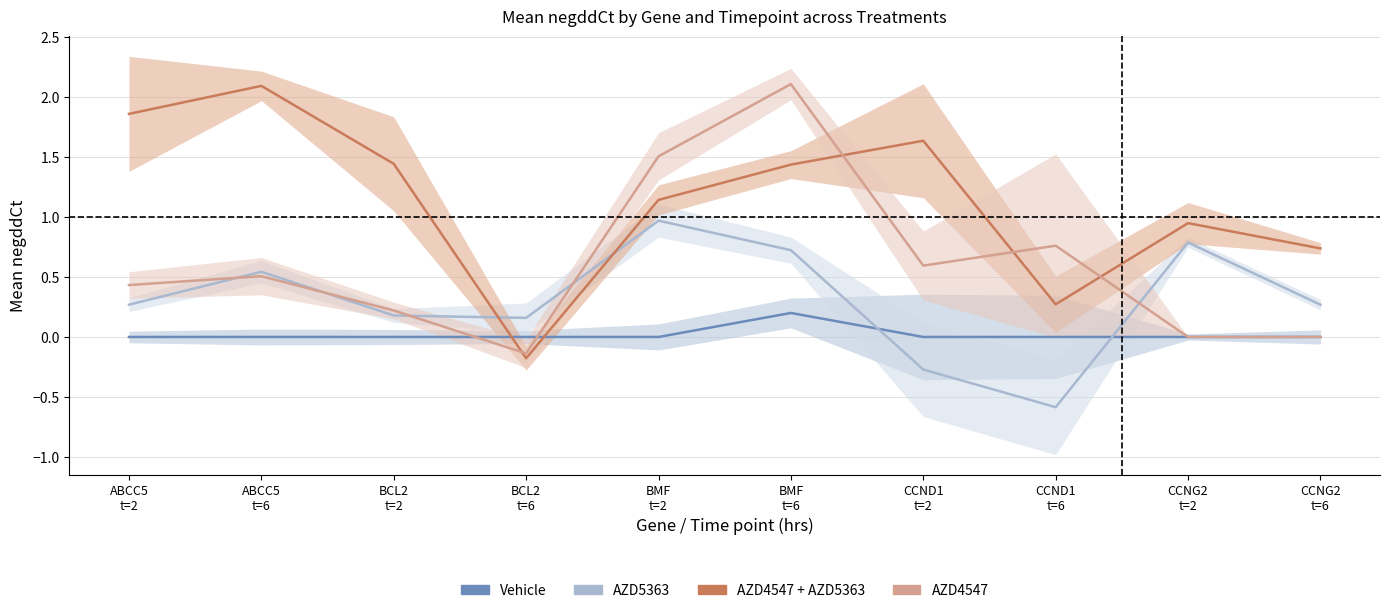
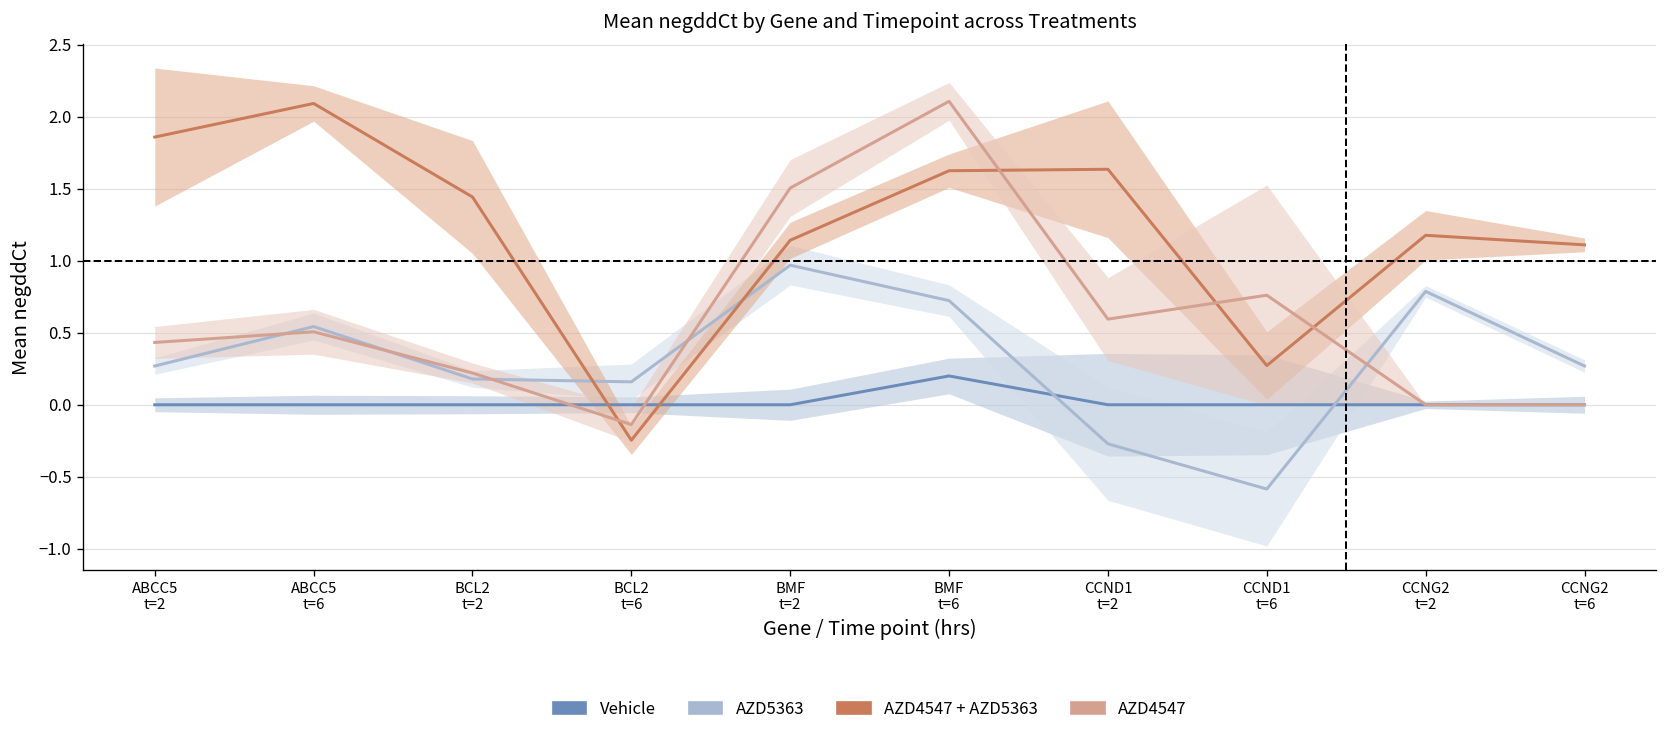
AZD4547 + AZD5363, BCL2 t=6: -0.18 -> -0.25
AZD4547 + AZD5363, BMF t=6: 1.44 -> 1.62
AZD4547 + AZD5363, CCNG2 t=2: 0.95 -> 1.18
AZD4547 + AZD5363, CCNG2 t=6: 0.74 -> 1.11
